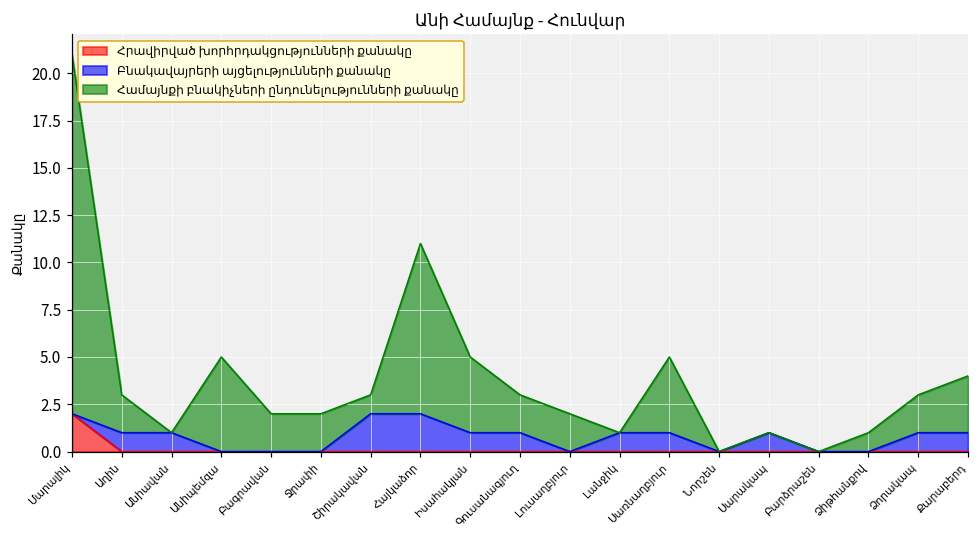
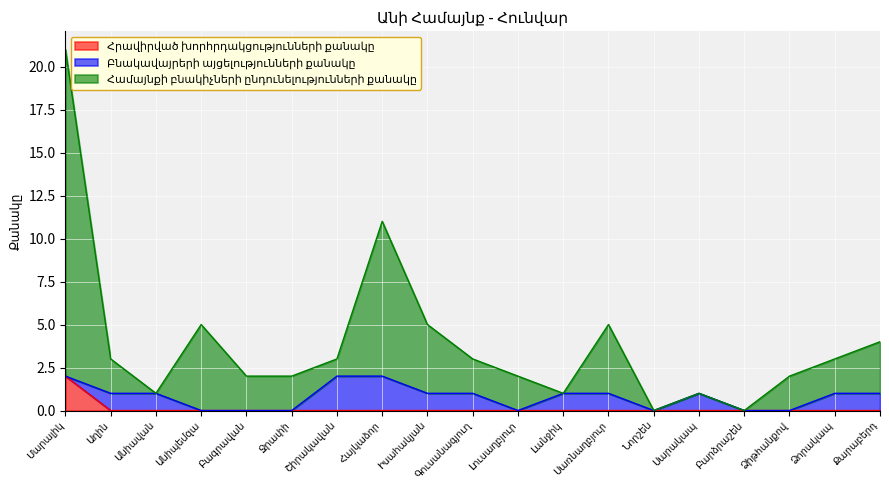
Համայնքի բնակիչների ընդունելությունների քանակը, Ձիթհանքով: 1 -> 2
